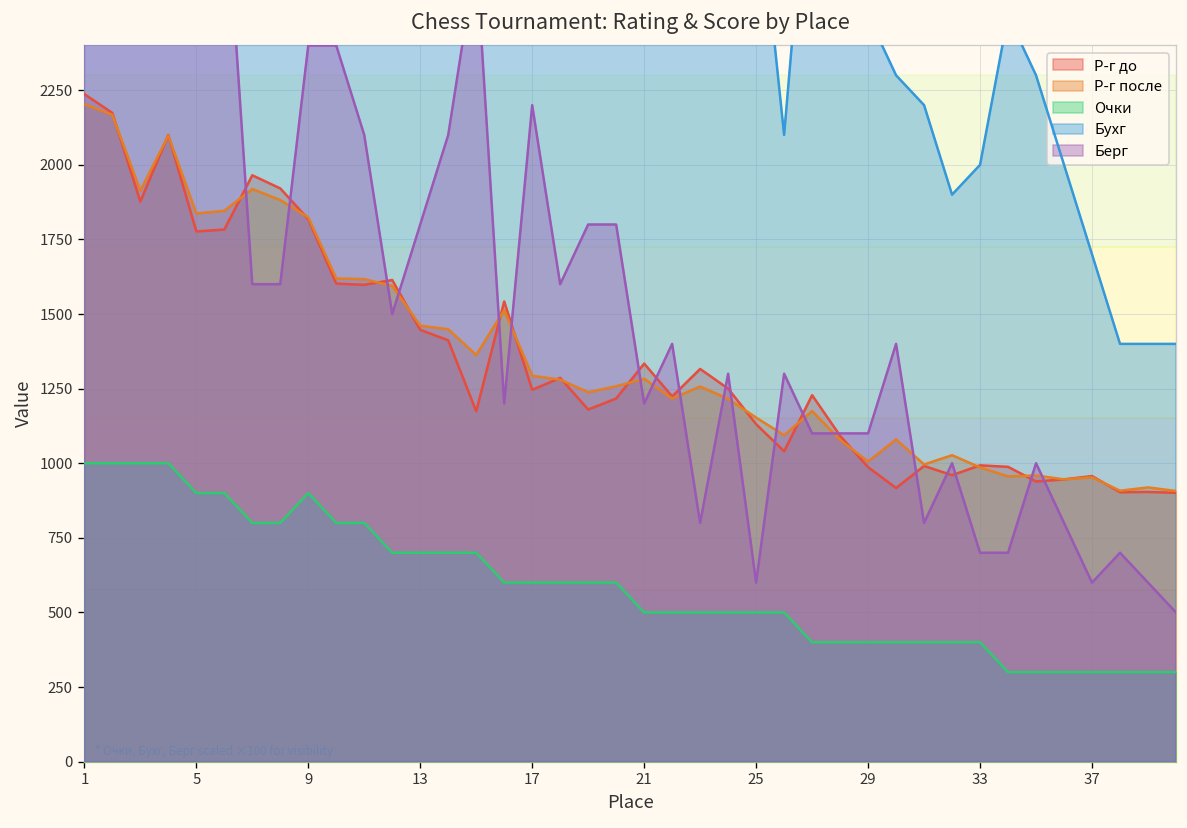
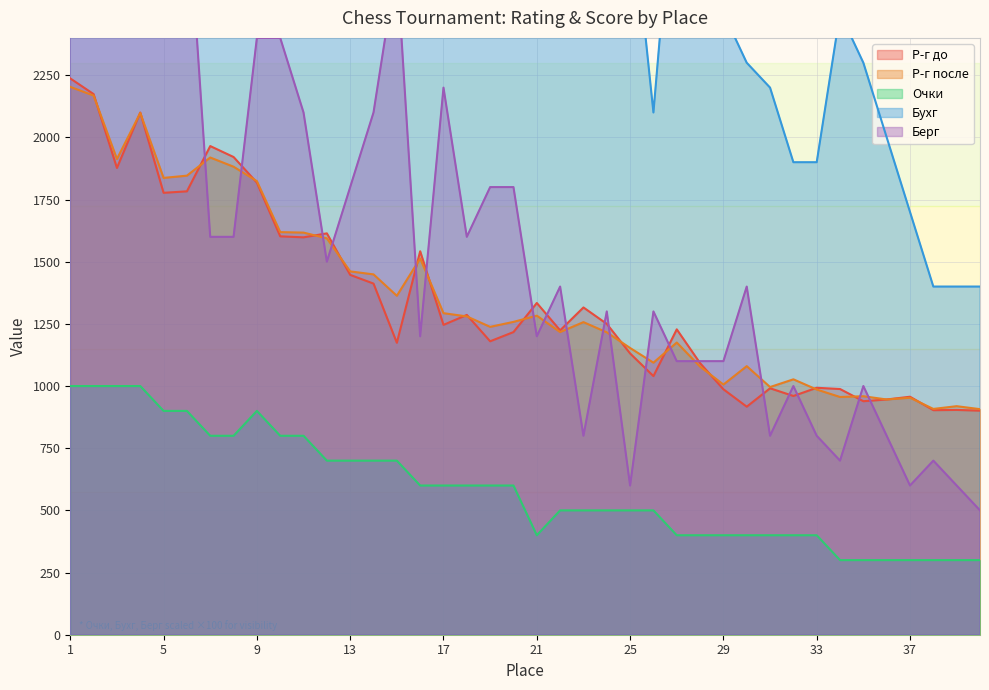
Очки, 21: 500 -> 400
Бухг, 33: 2000 -> 1900
Берг, 33: 700 -> 800
